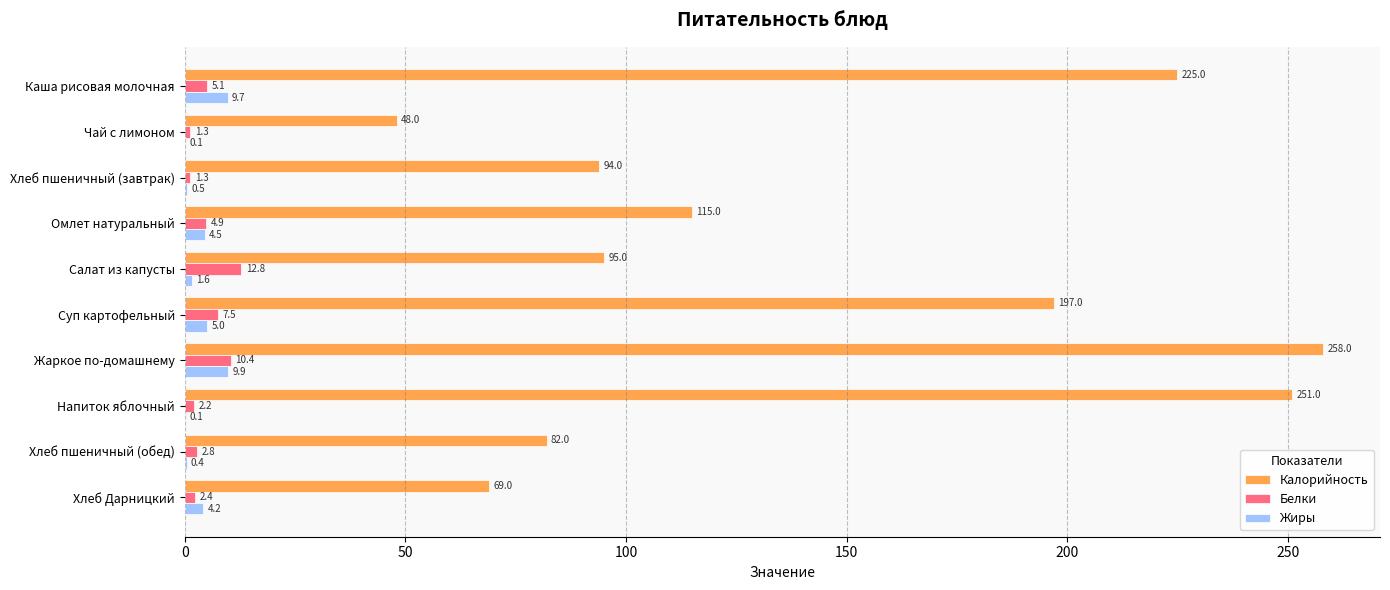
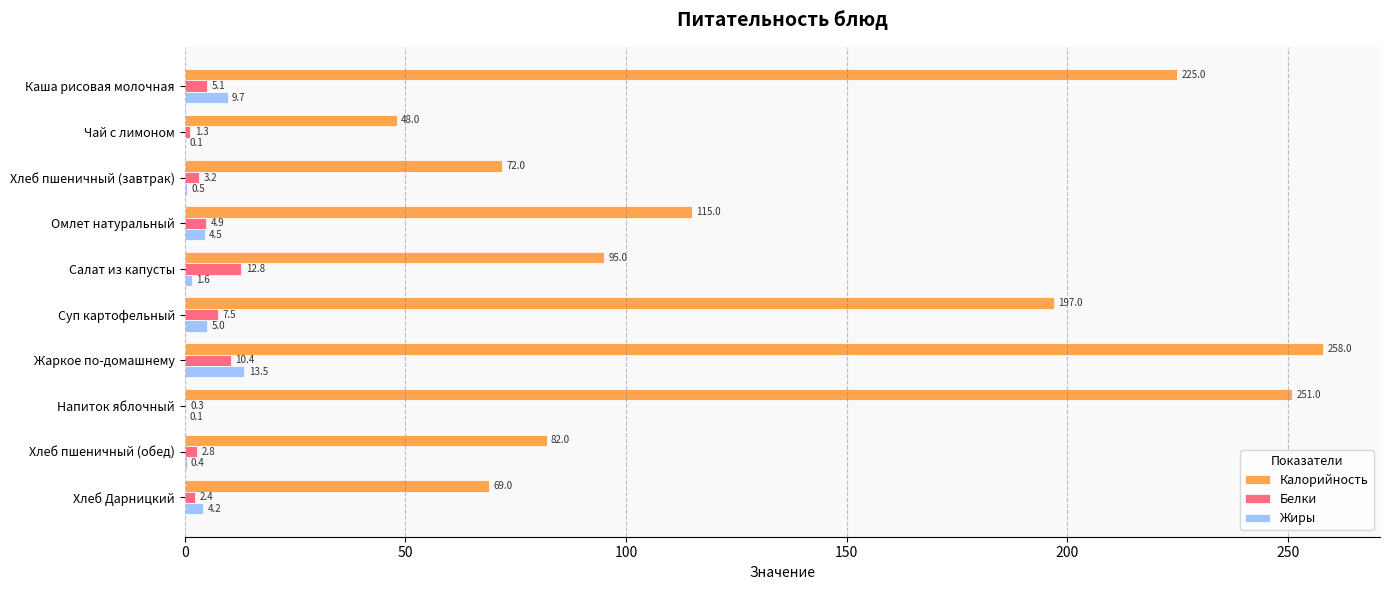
Калорийность, Хлеб пшеничный (завтрак): 94.0 -> 72.0
Белки, Хлеб пшеничный (завтрак): 1.3 -> 3.2
Жиры, Жаркое по-домашнему: 9.9 -> 13.5
Белки, Напиток яблочный: 2.2 -> 0.3
